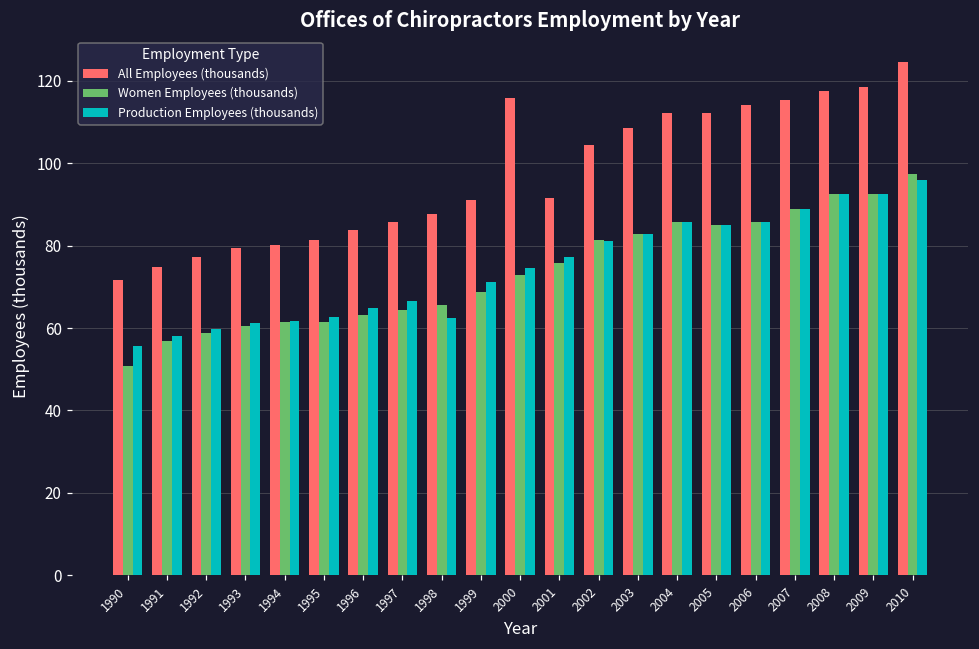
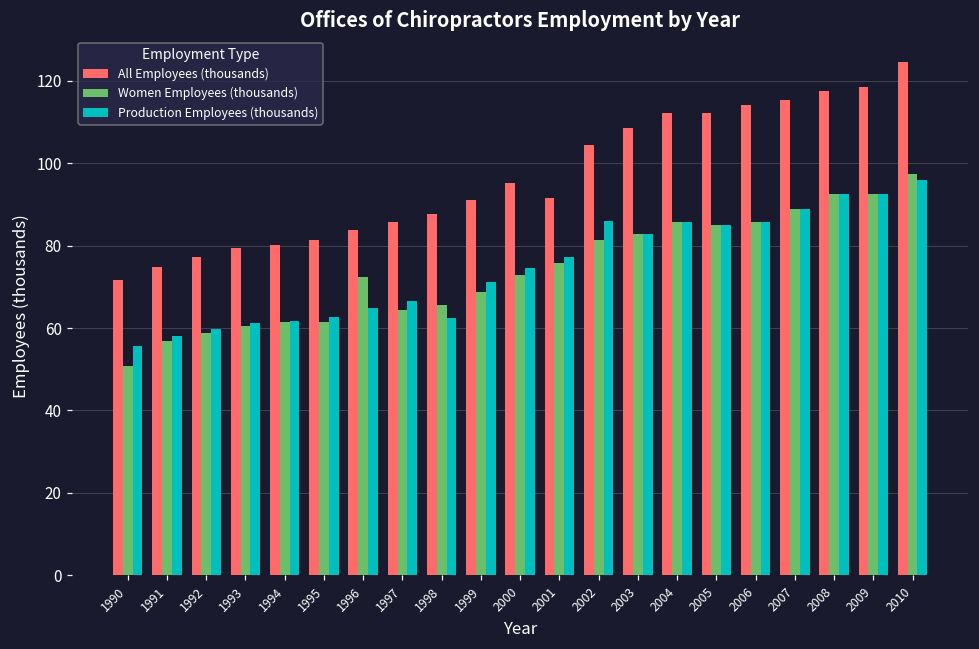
Women Employees (thousands), 1996: 63 -> 72
All Employees (thousands), 2000: 116 -> 95
Production Employees (thousands), 2002: 81 -> 86
